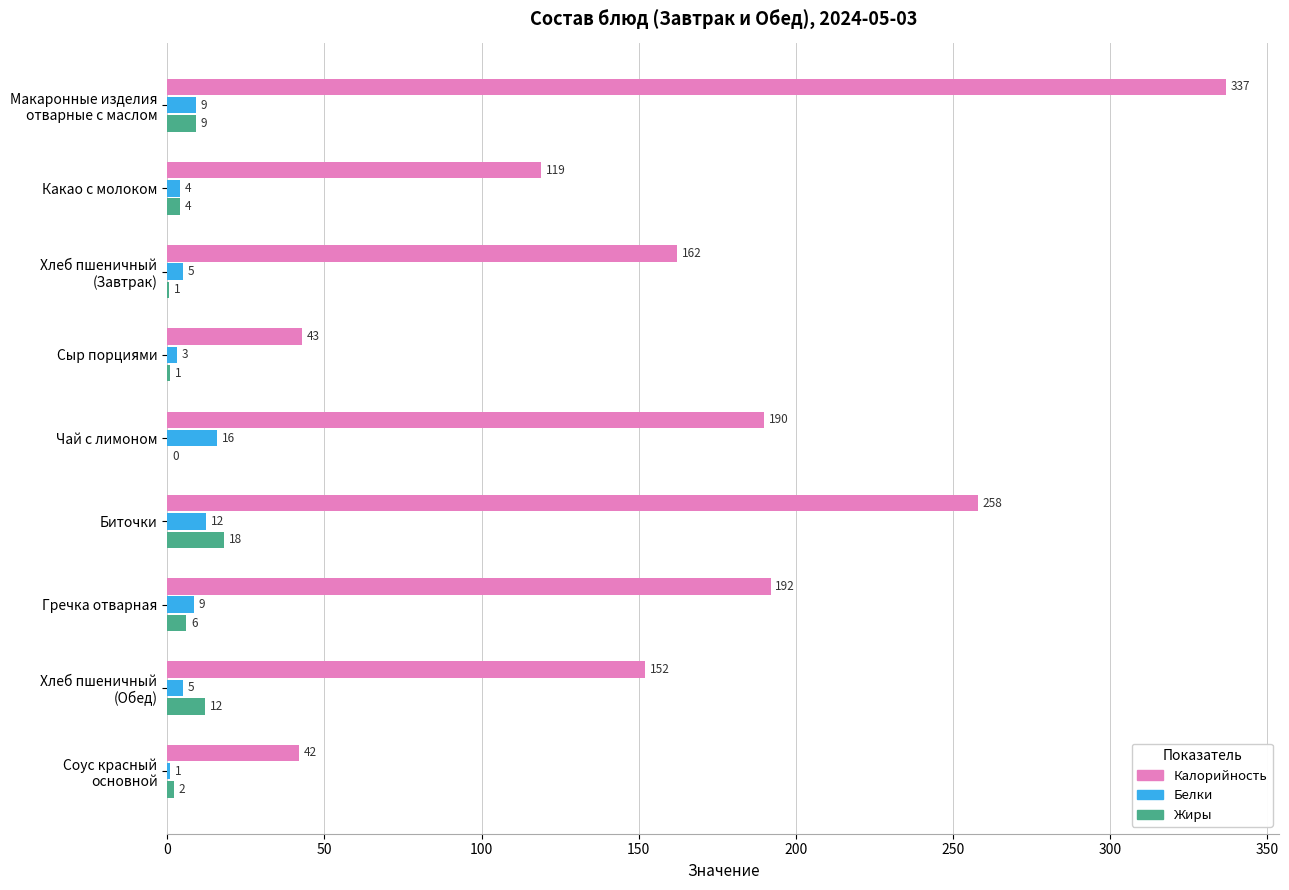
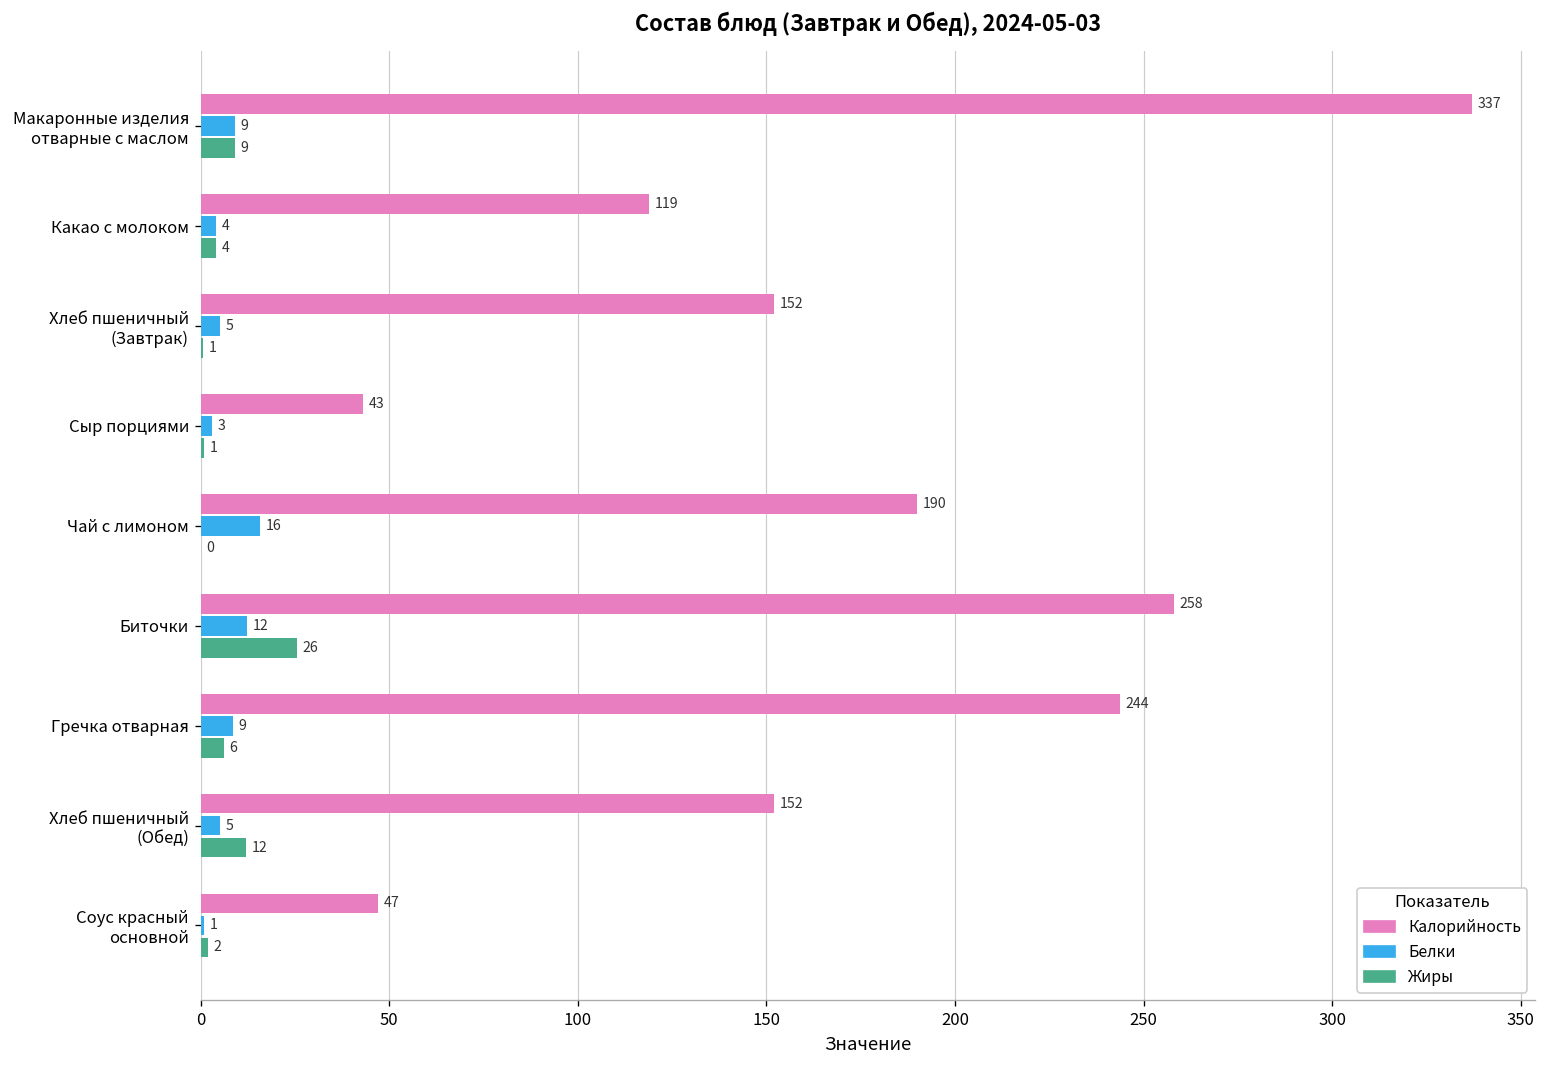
Калорийность, Хлеб пшеничный (Завтрак): 162 -> 152
Жиры, Биточки: 18 -> 26
Калорийность, Гречка отварная: 192 -> 244
Калорийность, Соус красный основной: 42 -> 47
